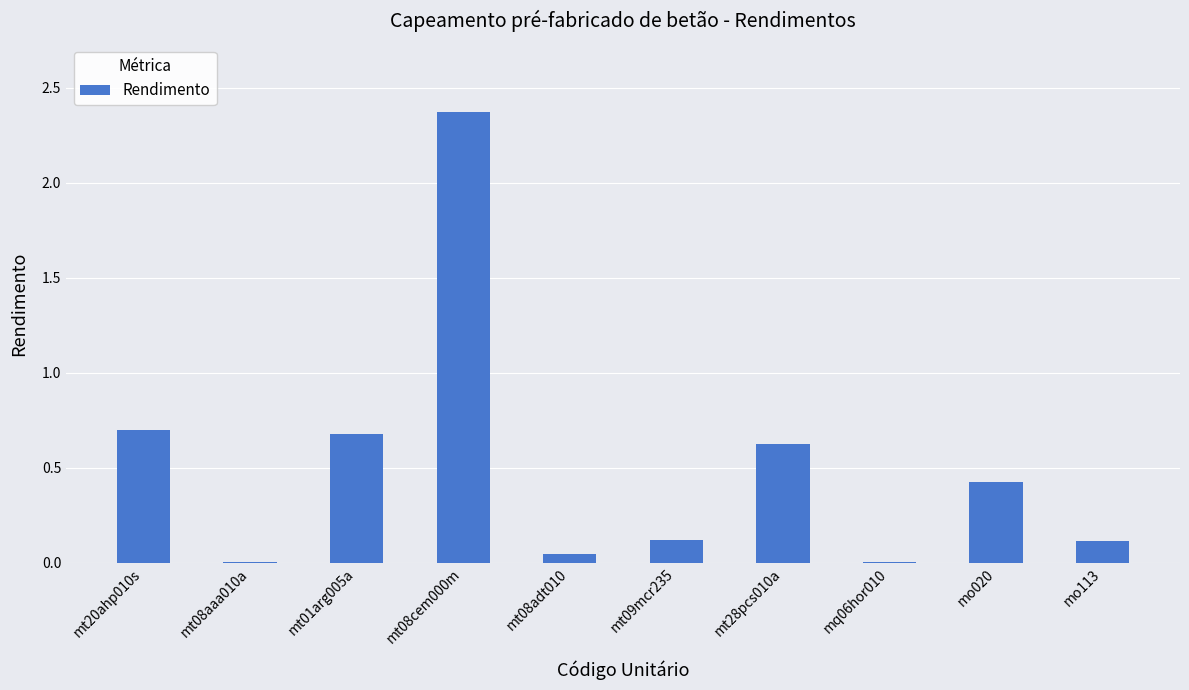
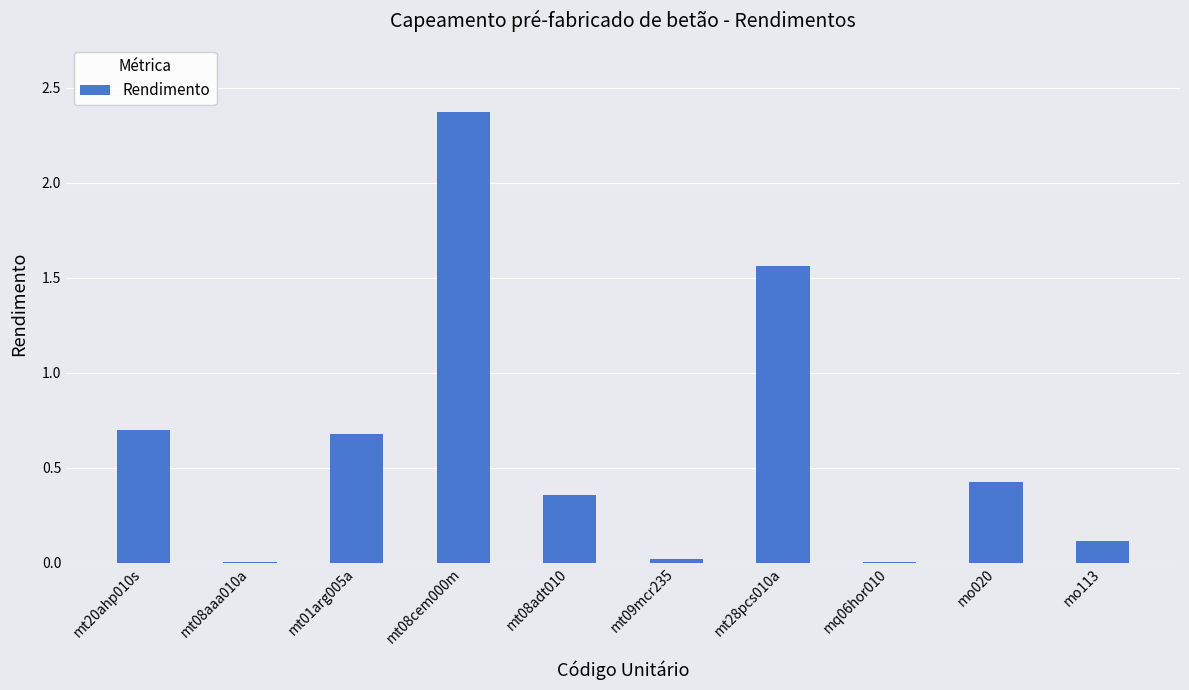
mt08adt010: 0.05 -> 0.36
mt09mcr235: 0.12 -> 0.02
mt28pcs010a: 0.63 -> 1.56
